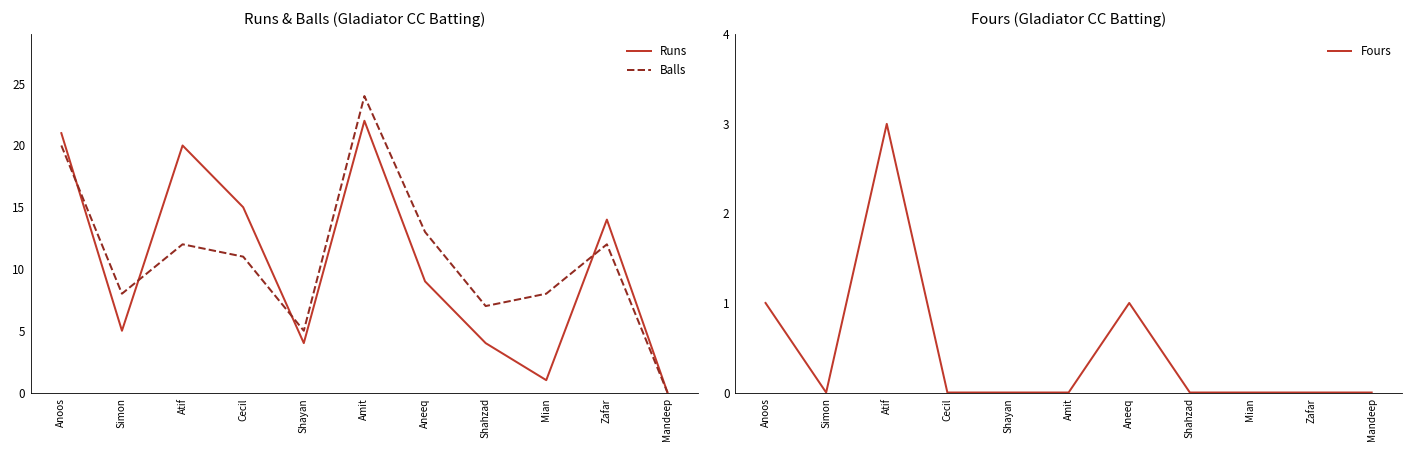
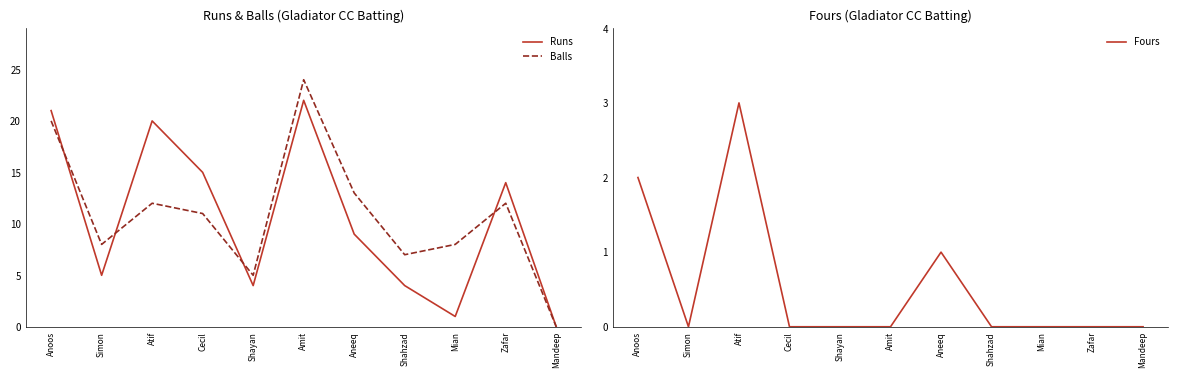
Fours (Gladiator CC Batting), Anoos: 1 -> 2
